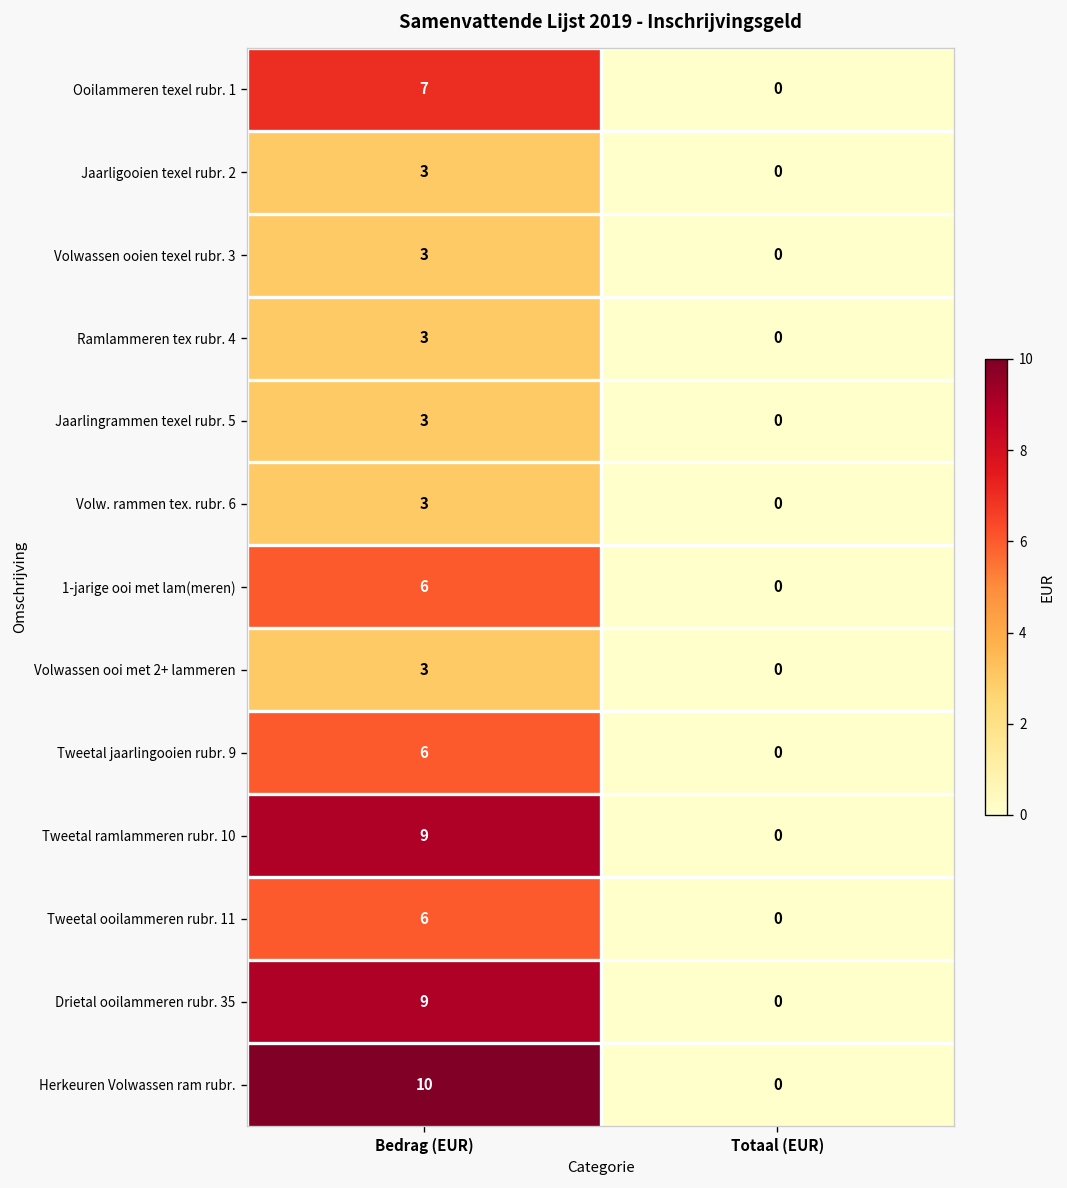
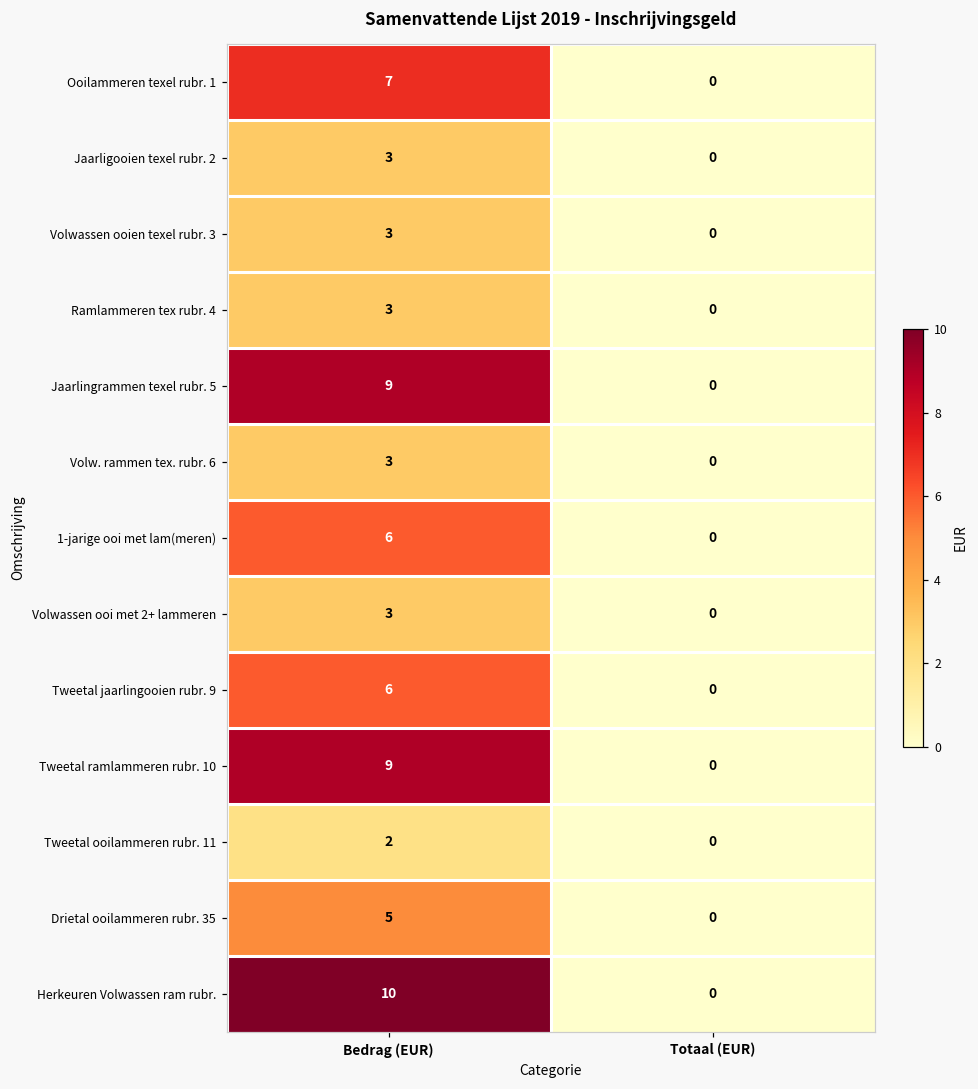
Jaarlingrammen texel rubr. 5, Bedrag (EUR): 3 -> 9
Tweetal ooilammeren rubr. 11, Bedrag (EUR): 6 -> 2
Drietal ooilammeren rubr. 35, Bedrag (EUR): 9 -> 5
